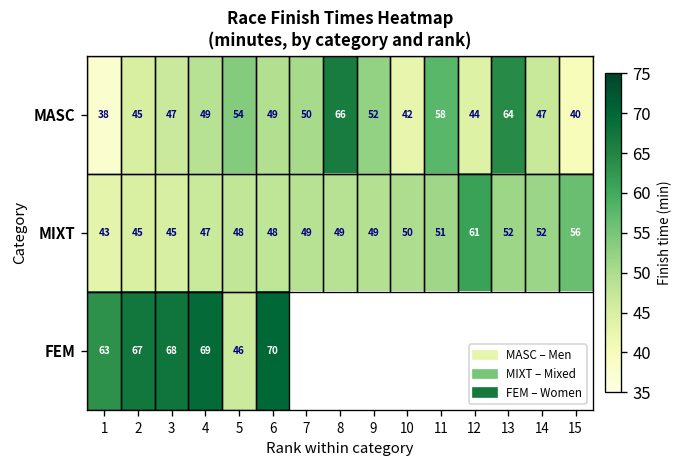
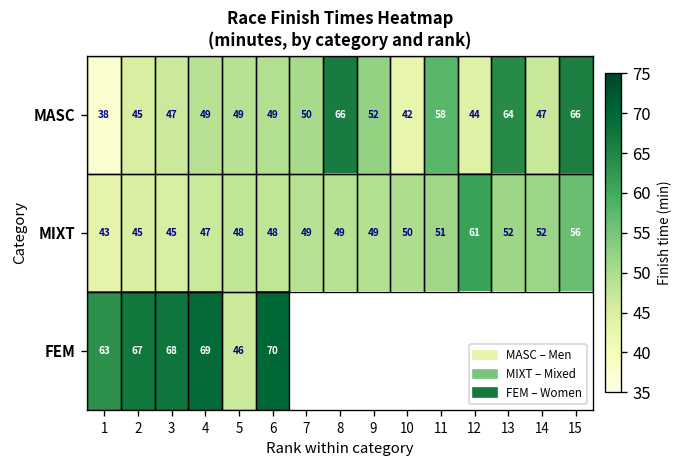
MASC, 5: 54 -> 49
MASC, 15: 40 -> 66
